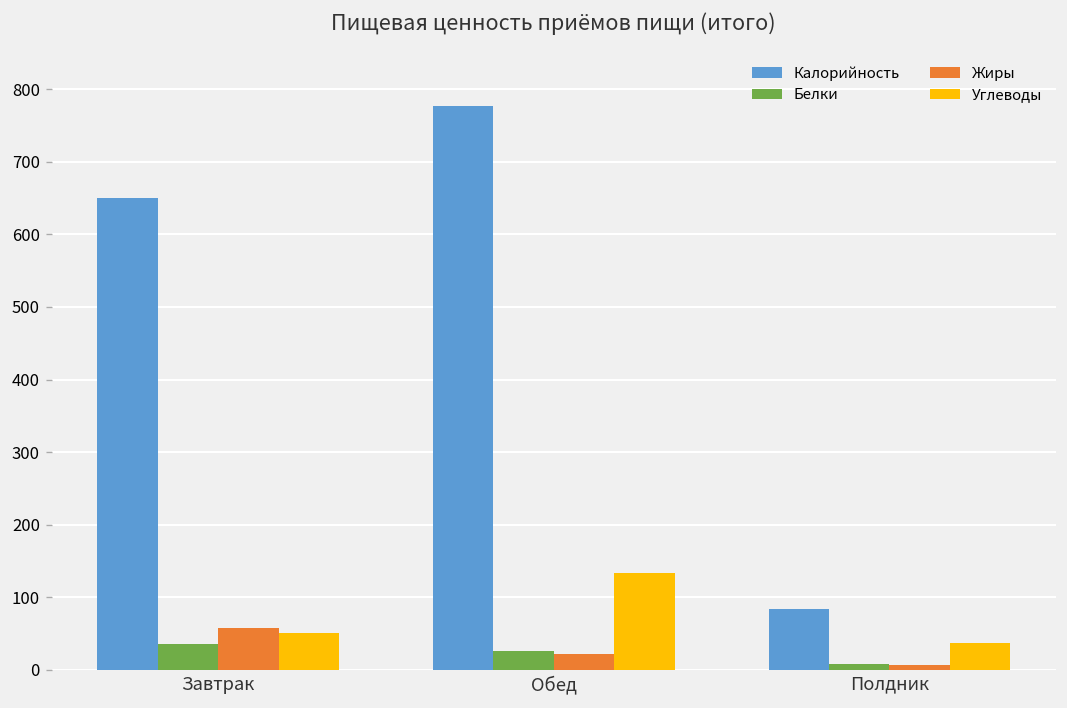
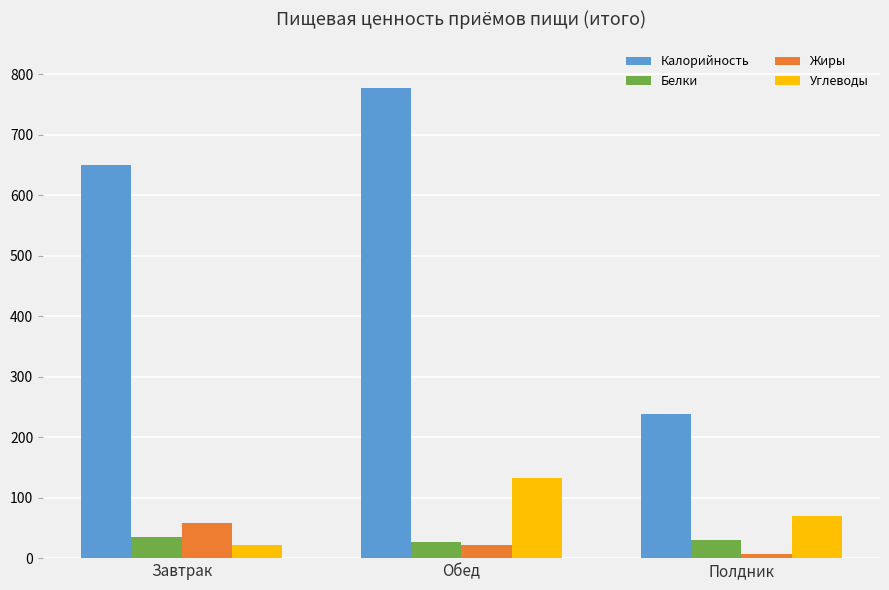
Углеводы, Завтрак: 50 -> 20
Калорийность, Полдник: 80 -> 240
Белки, Полдник: 10 -> 30
Углеводы, Полдник: 40 -> 70
